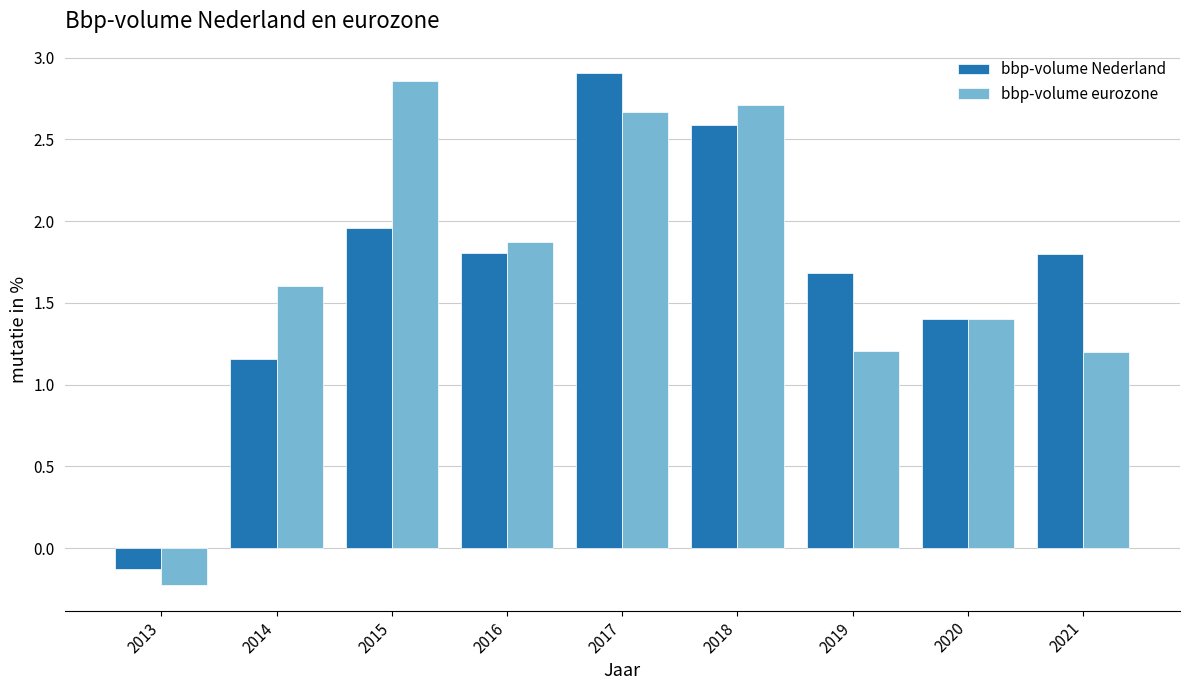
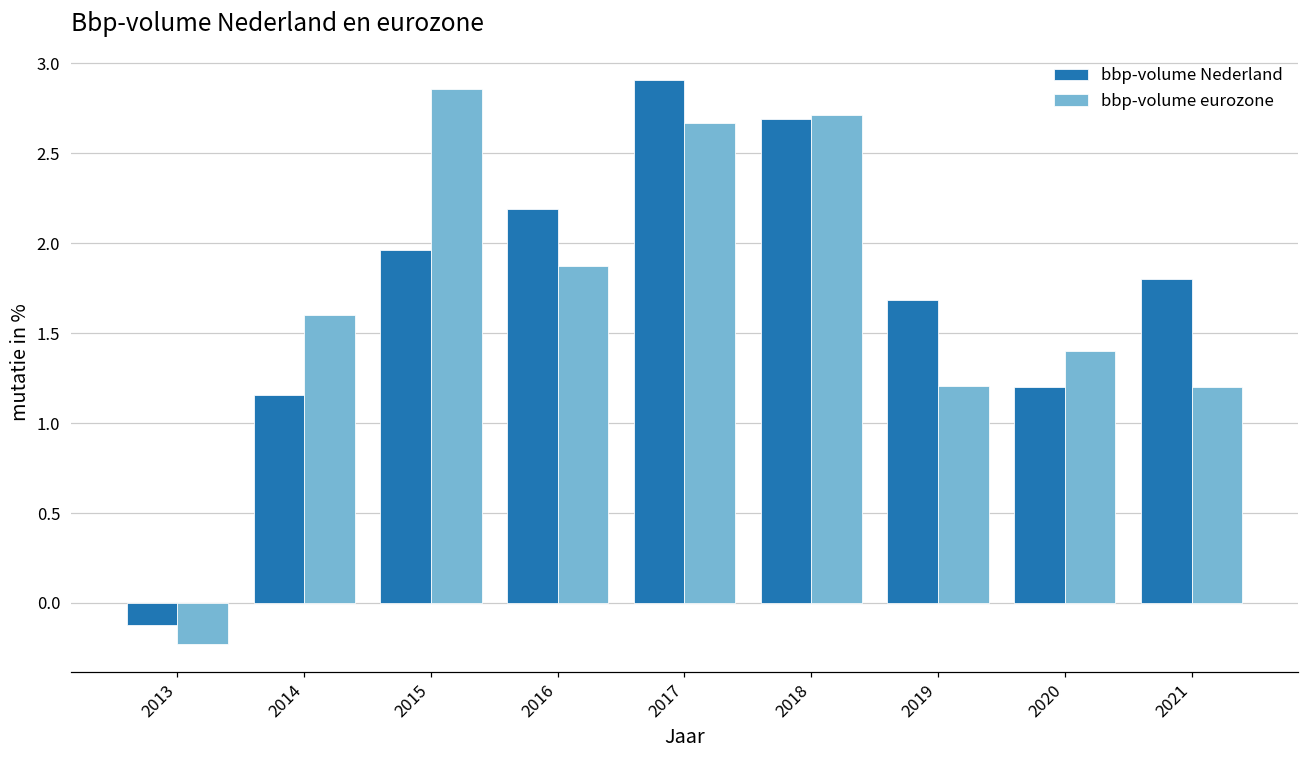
bbp-volume Nederland, 2016: 1.80 -> 2.19
bbp-volume Nederland, 2018: 2.59 -> 2.69
bbp-volume Nederland, 2020: 1.4 -> 1.2
